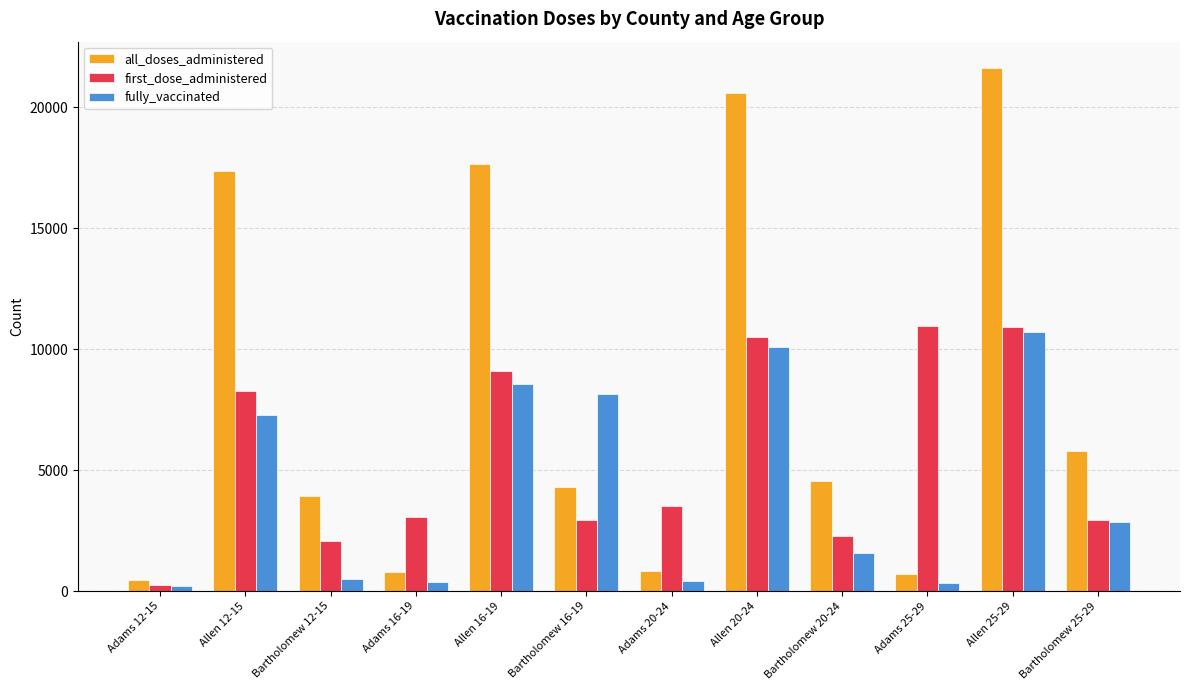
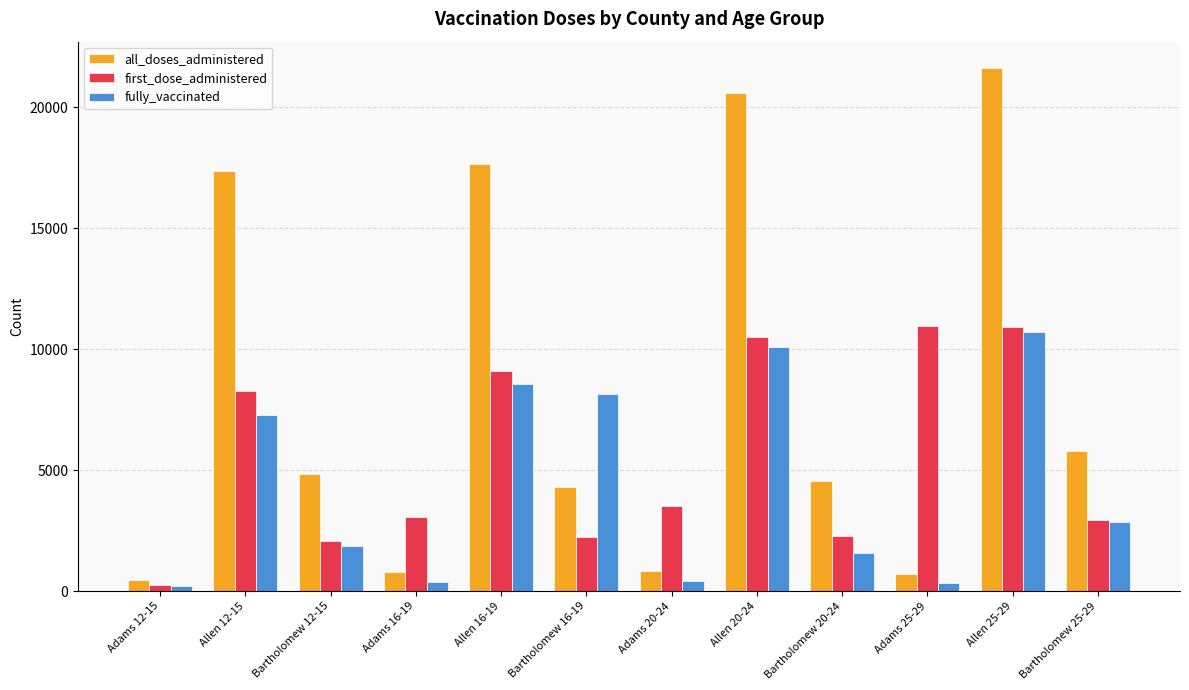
all_doses_administered, Bartholomew 12-15: 3900 -> 4800
fully_vaccinated, Bartholomew 12-15: 500 -> 1900
first_dose_administered, Bartholomew 16-19: 2900 -> 2200
